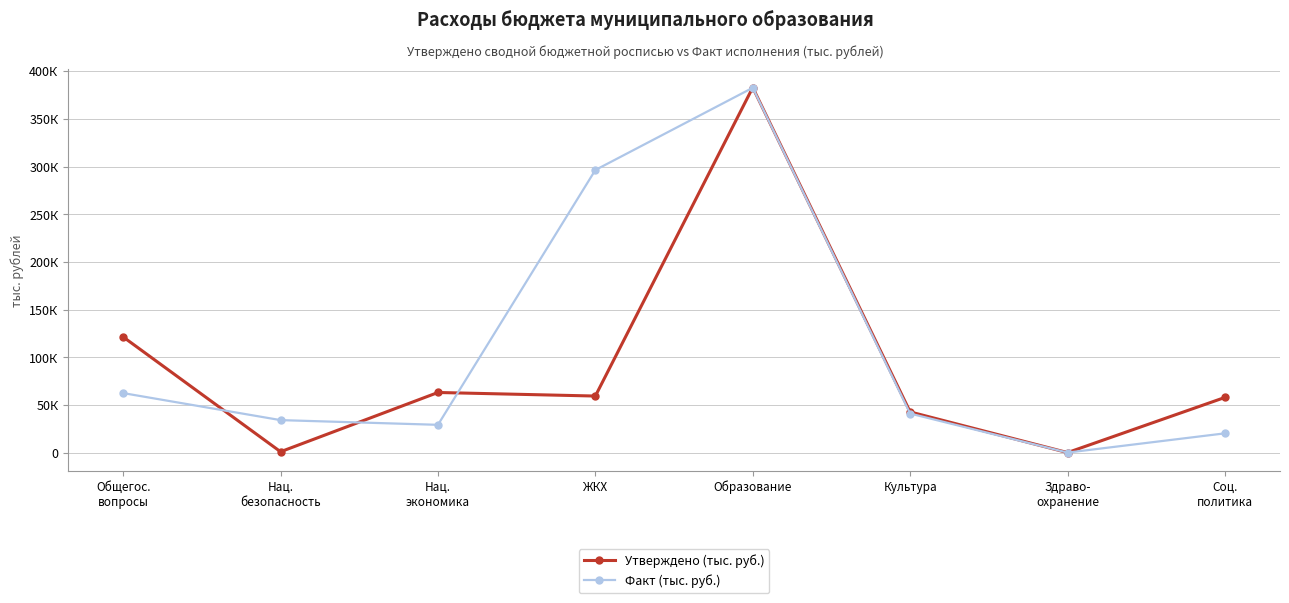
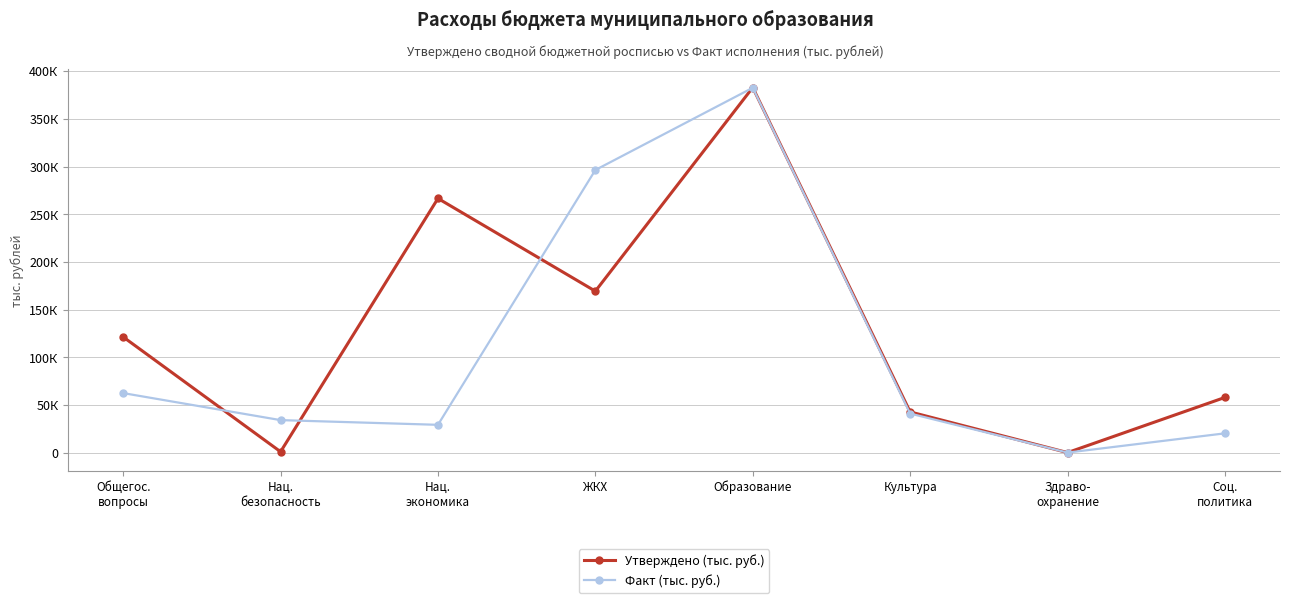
Утверждено (тыс. руб.), Нац. экономика: 60К -> 270К
Утверждено (тыс. руб.), ЖКХ: 60К -> 170К
